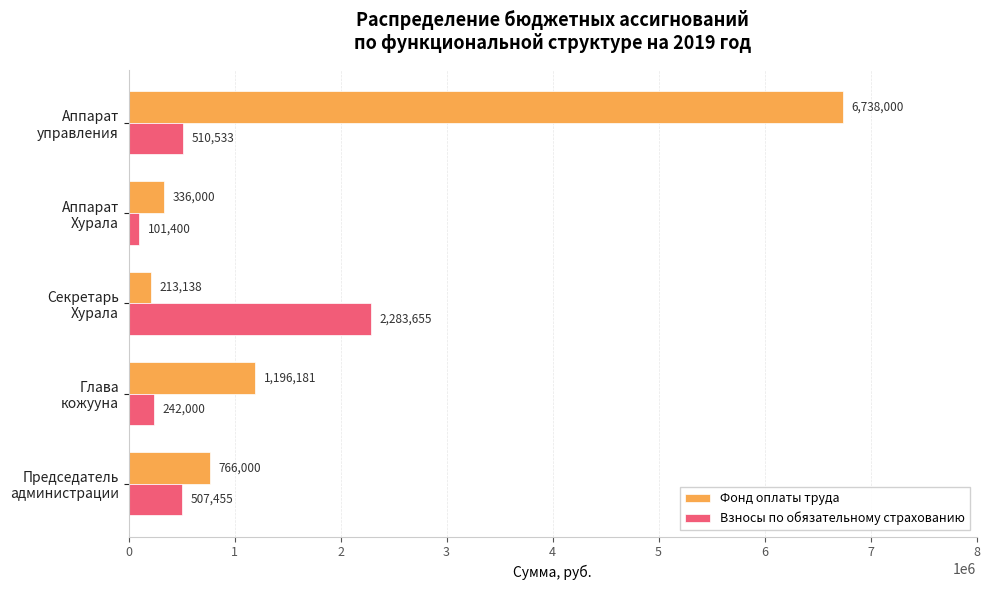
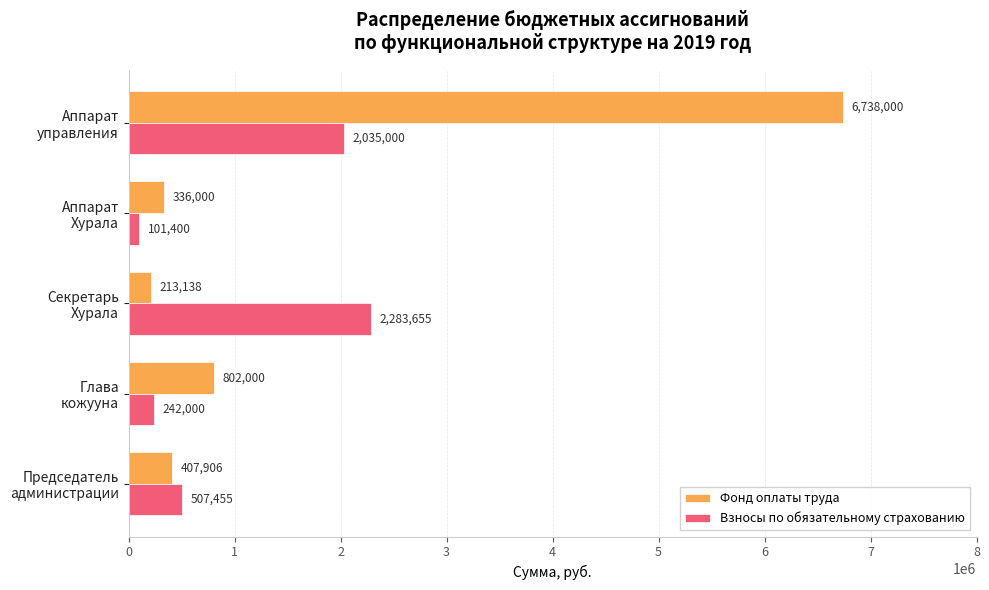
Взносы по обязательному страхованию, Аппарат управления: 510,533 -> 2,035,000
Фонд оплаты труда, Глава кожууна: 1,196,181 -> 802,000
Фонд оплаты труда, Председатель администрации: 766,000 -> 407,906
